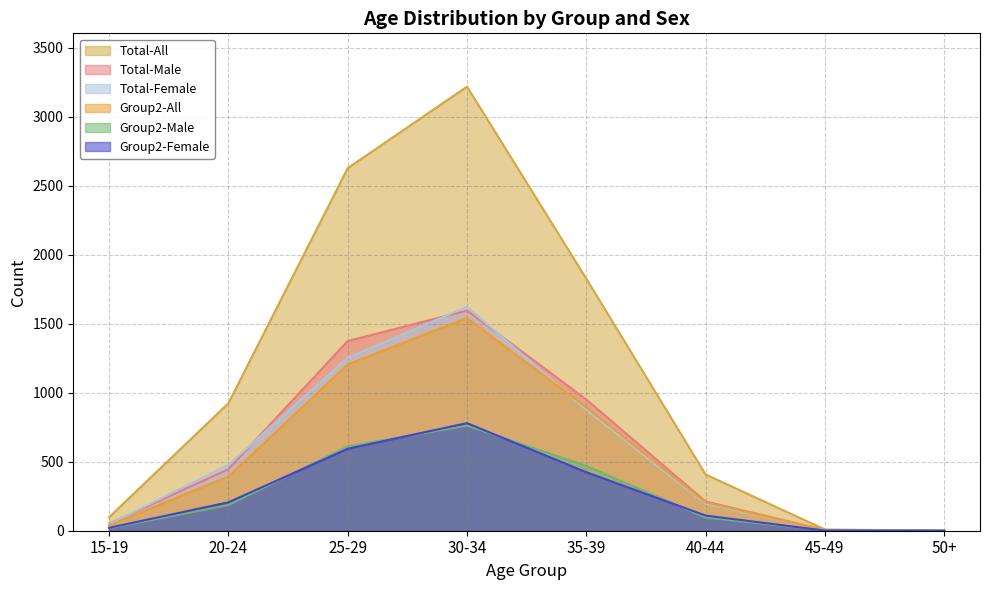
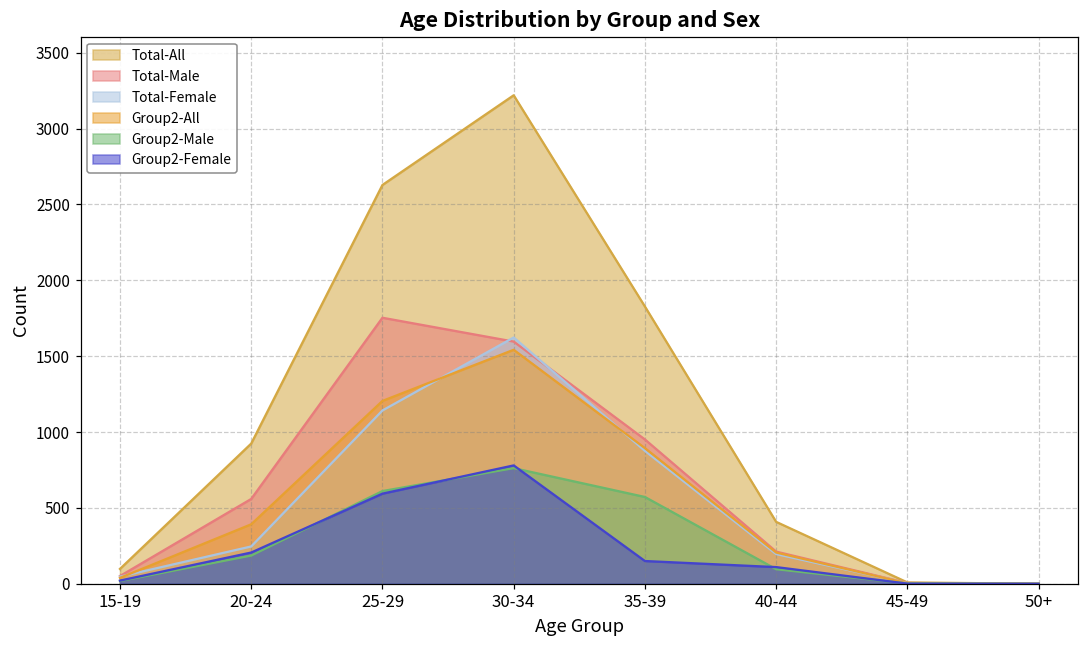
Total-Male, 20-24: 450 -> 560
Total-Female, 20-24: 480 -> 250
Total-Male, 25-29: 1380 -> 1750
Total-Female, 25-29: 1250 -> 1140
Group2-Male, 35-39: 470 -> 570
Group2-Female, 35-39: 420 -> 150
